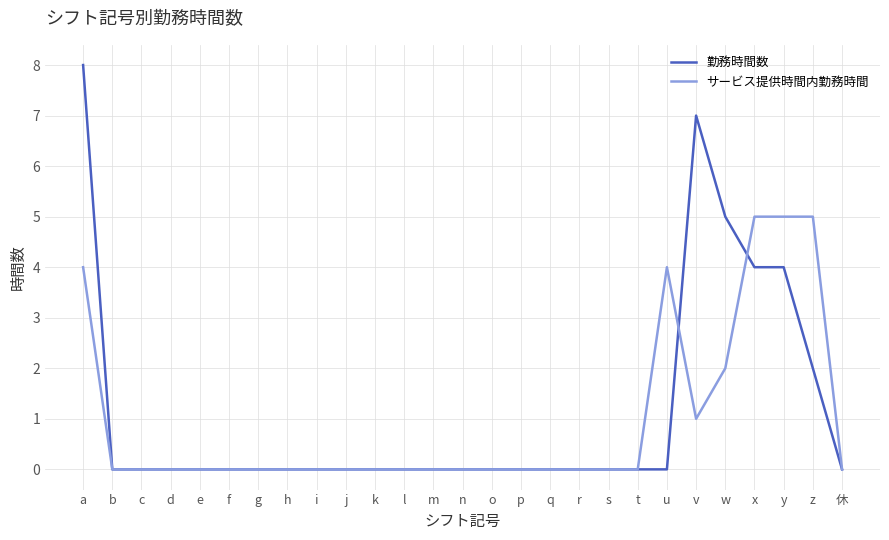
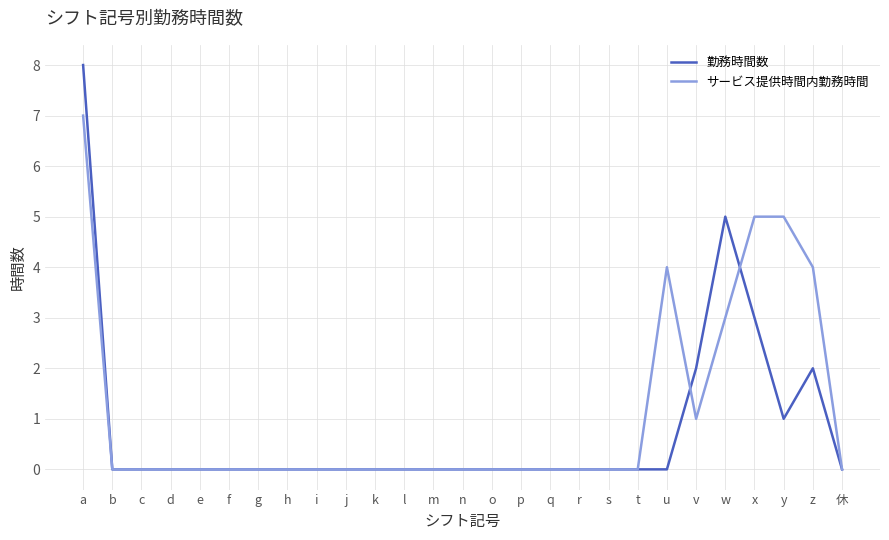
サービス提供時間内勤務時間, a: 4 -> 7
勤務時間数, v: 7 -> 2
サービス提供時間内勤務時間, w: 2 -> 3
勤務時間数, x: 4 -> 3
勤務時間数, y: 4 -> 1
サービス提供時間内勤務時間, z: 5 -> 4
